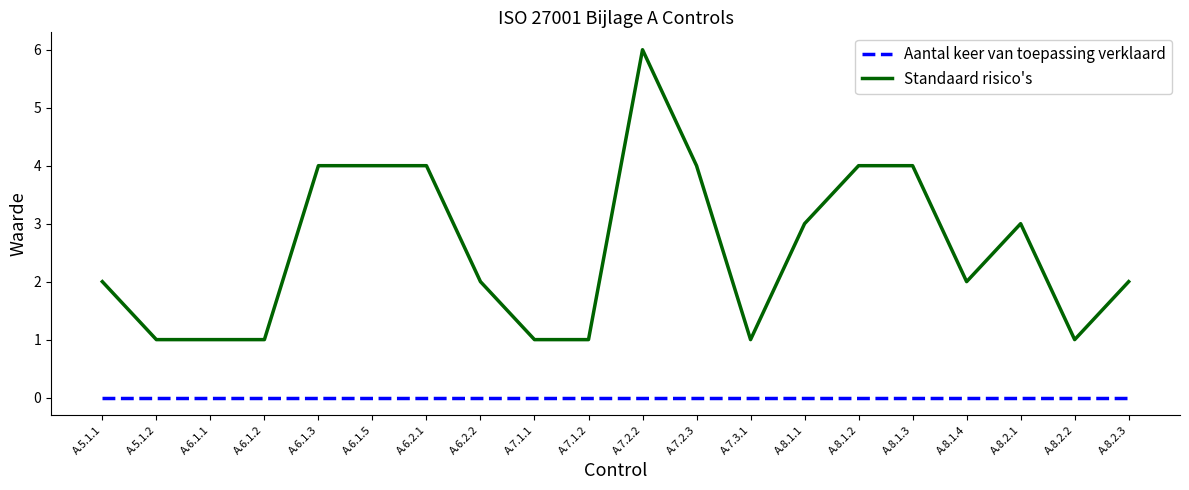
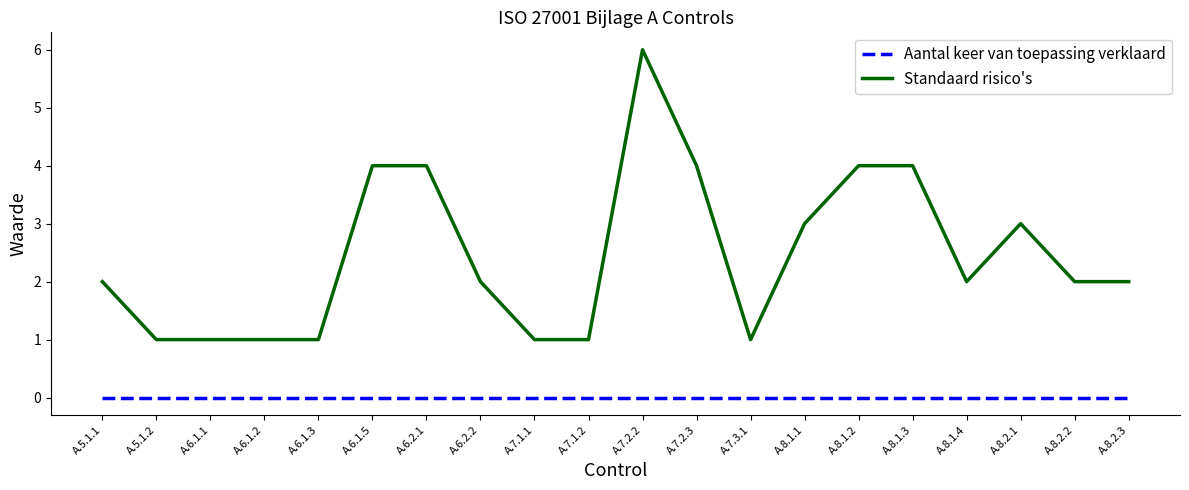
Standaard risico's, A.6.1.3: 4 -> 1
Standaard risico's, A.8.2.2: 1 -> 2
